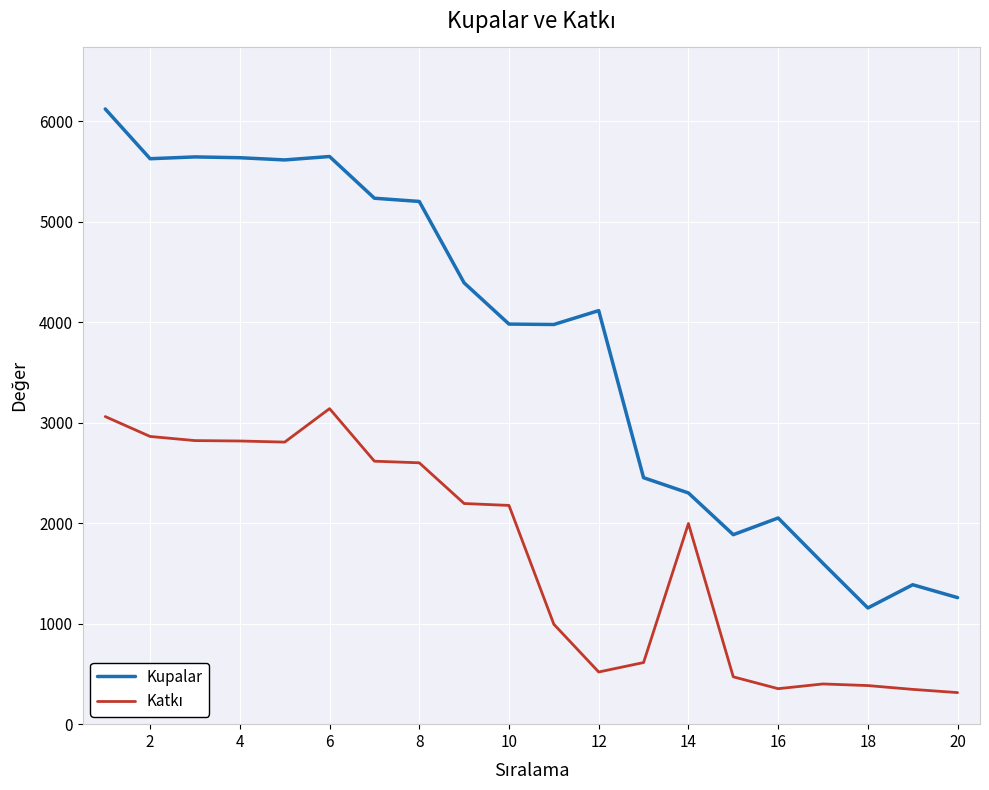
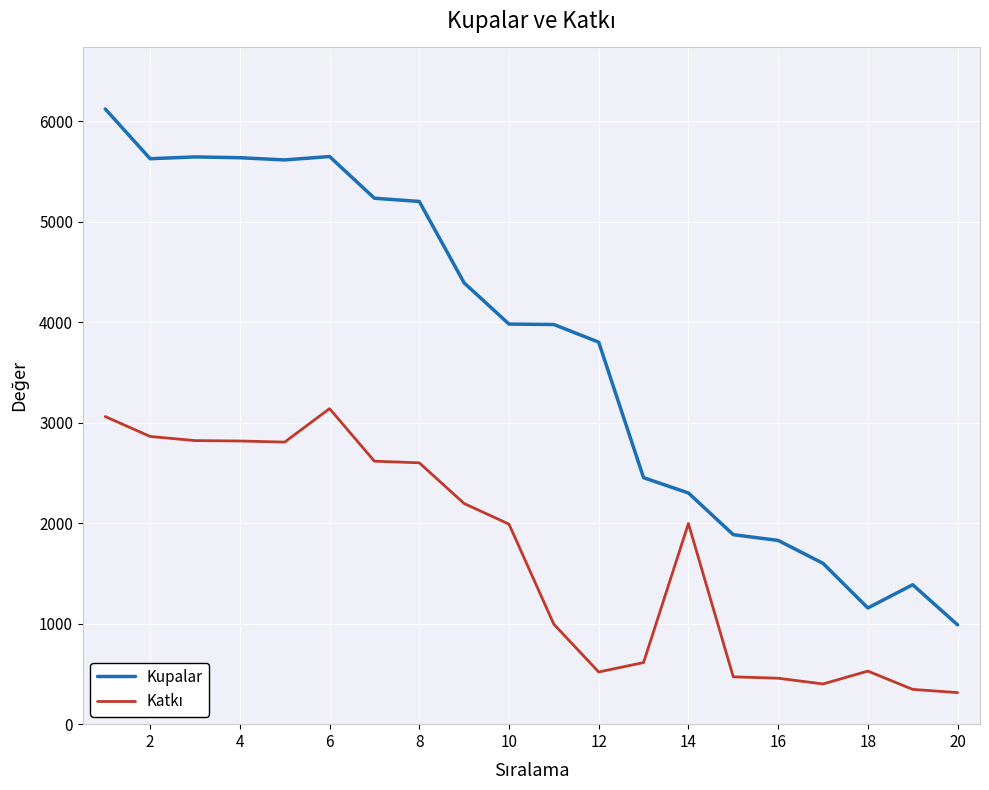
Katkı, 10: 2180 -> 1990
Kupalar, 12: 4110 -> 3800
Kupalar, 16: 2050 -> 1830
Katkı, 16: 350 -> 460
Katkı, 18: 380 -> 530
Kupalar, 20: 1260 -> 990
